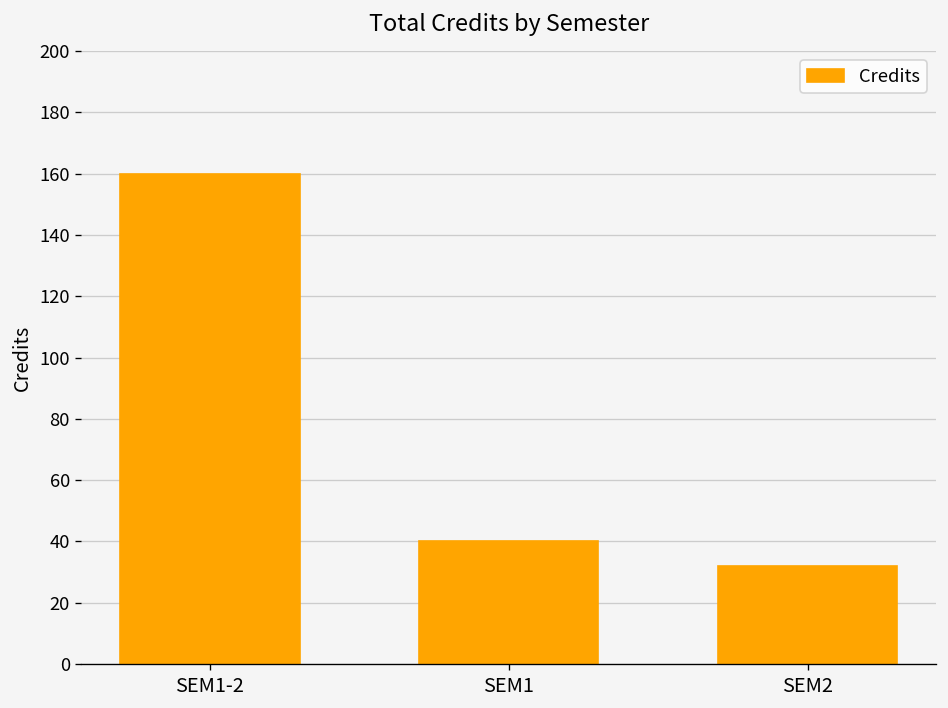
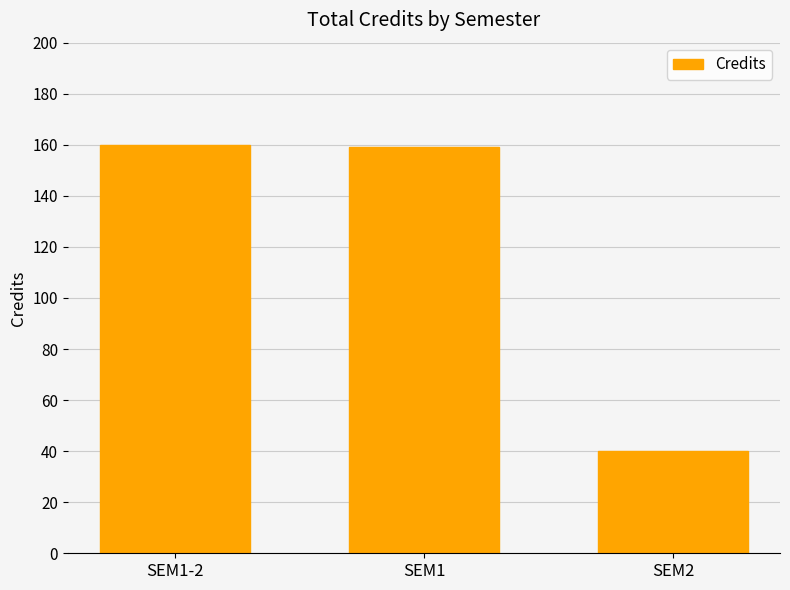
SEM1: 40 -> 159
SEM2: 32 -> 40
